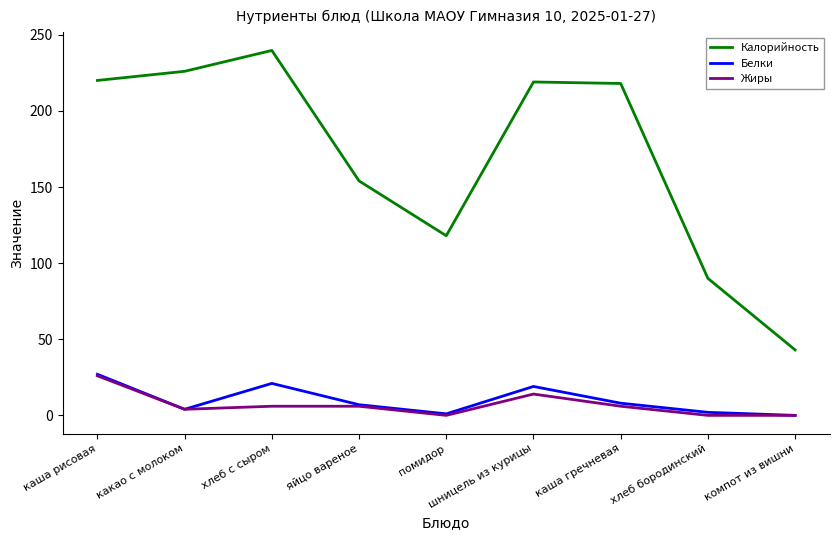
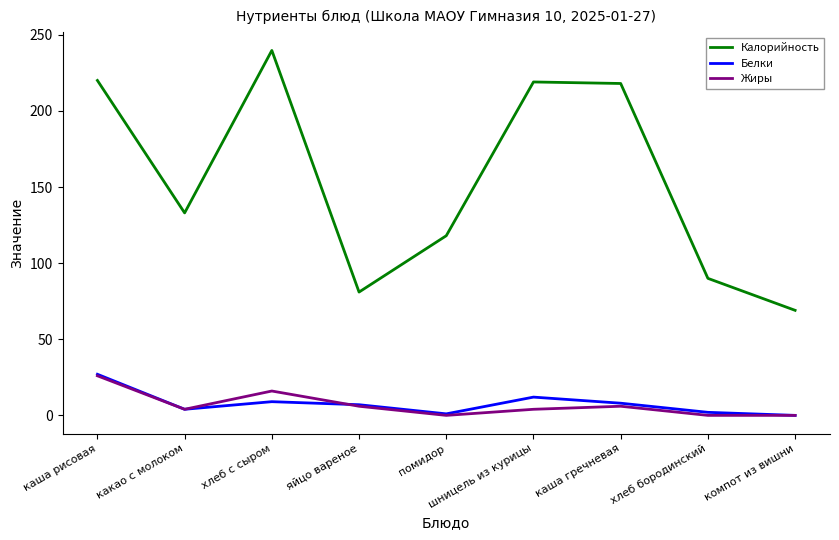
Калорийность, какао с молоком: 226 -> 133
Белки, хлеб с сыром: 21 -> 9
Жиры, хлеб с сыром: 6 -> 16
Калорийность, яйцо вареное: 154 -> 81
Белки, шницель из курицы: 19 -> 12
Жиры, шницель из курицы: 14 -> 4
Калорийность, компот из вишни: 43 -> 69
